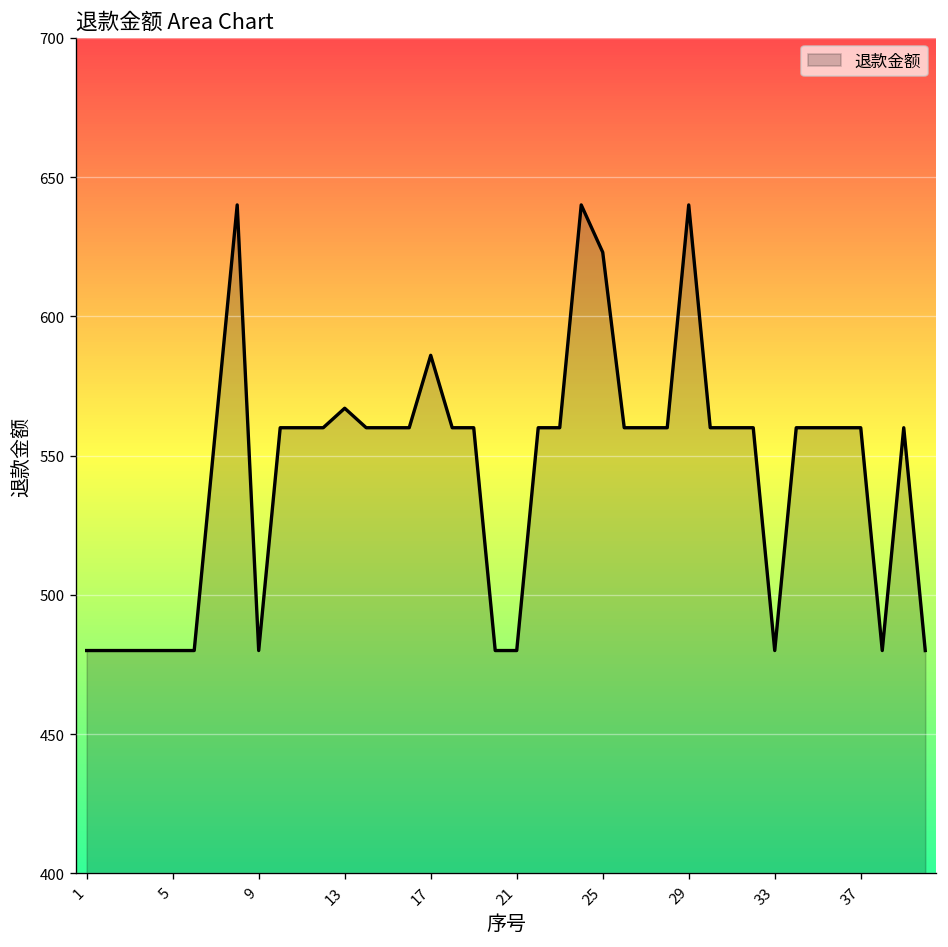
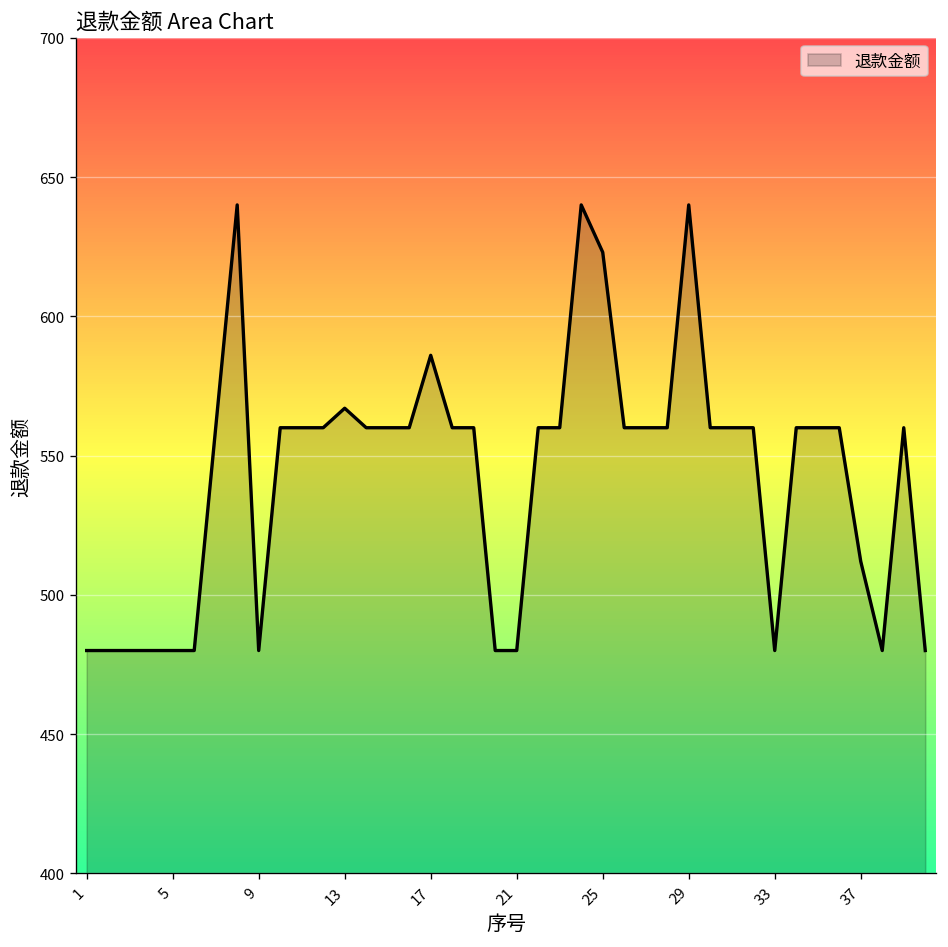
37: 560 -> 512
